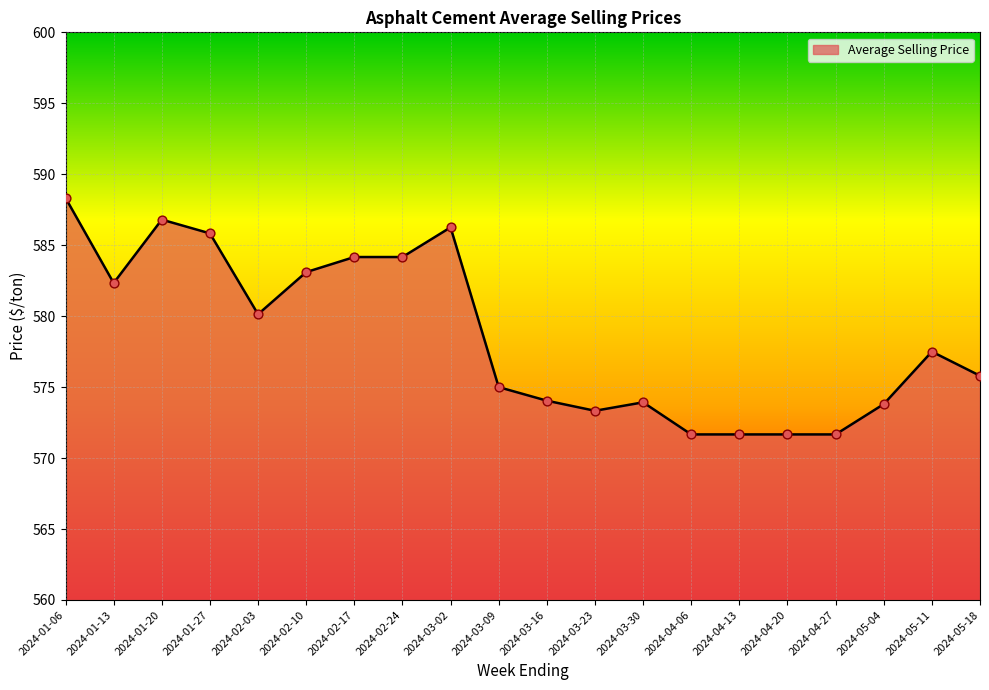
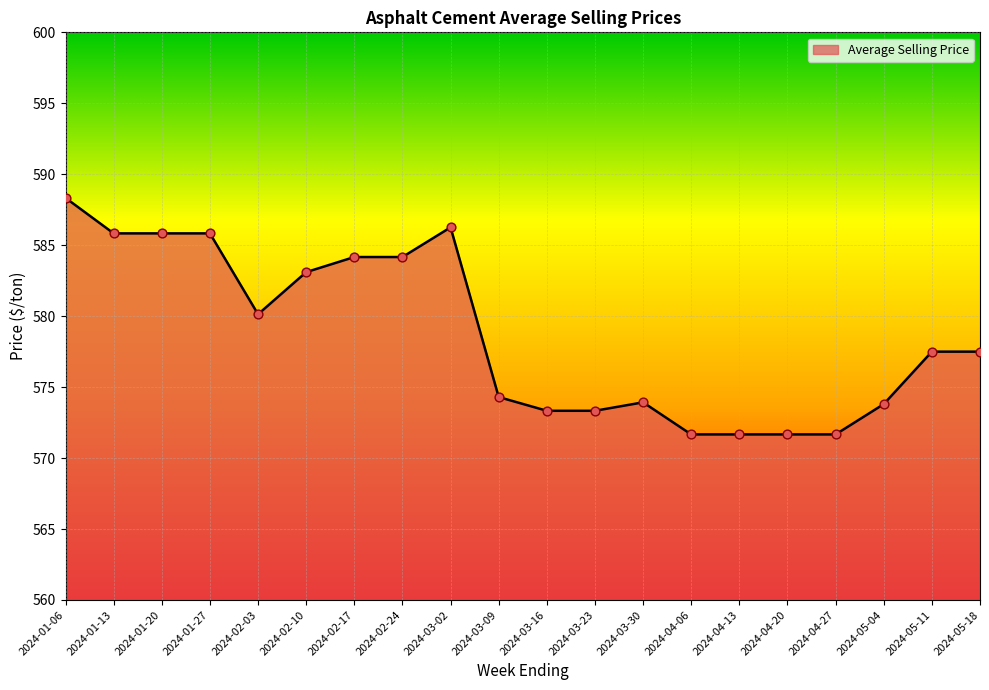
2024-01-13: 582.3 -> 585.8
2024-01-20: 586.8 -> 585.8
2024-03-09: 575.0 -> 574.3
2024-03-16: 574.0 -> 573.3
2024-05-18: 575.8 -> 577.5
